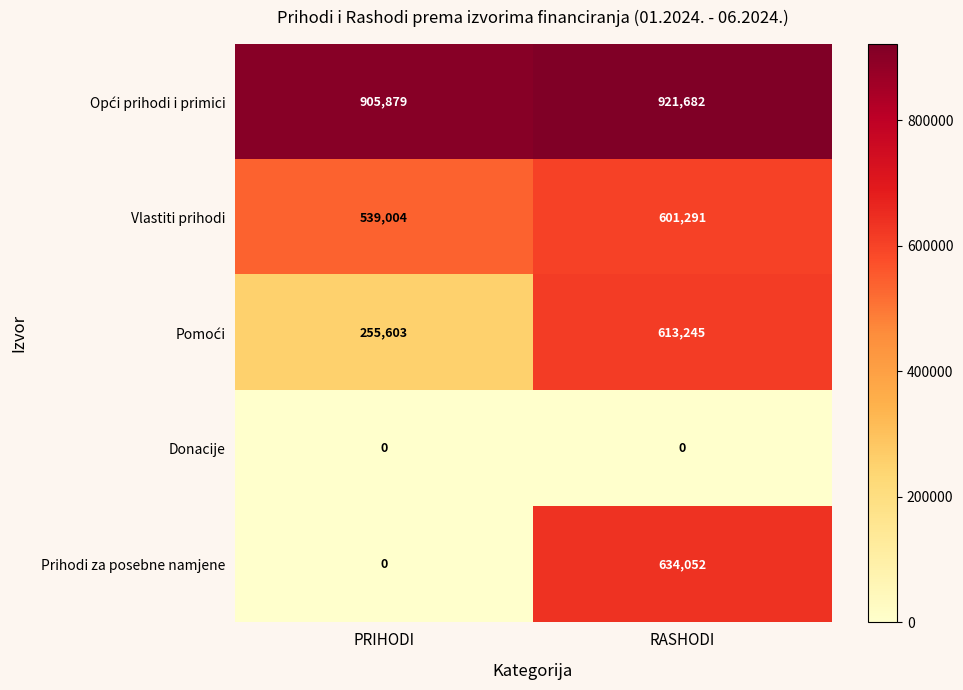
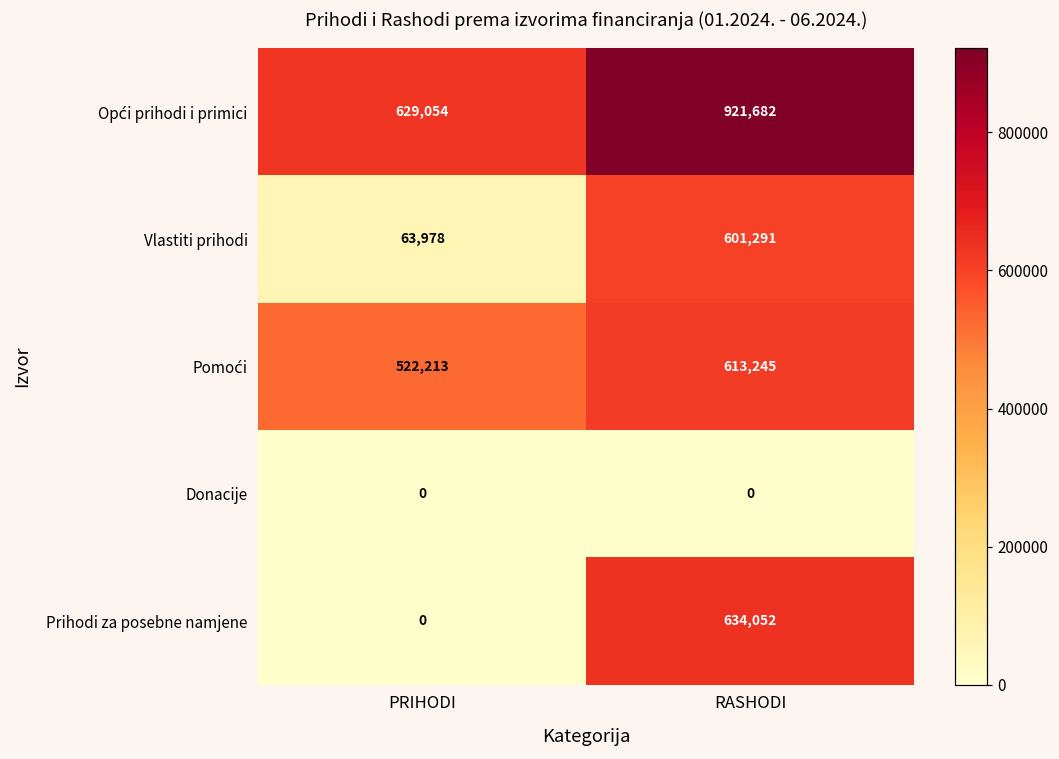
Opći prihodi i primici, PRIHODI: 905,879 -> 629,054
Vlastiti prihodi, PRIHODI: 539,004 -> 63,978
Pomoći, PRIHODI: 255,603 -> 522,213
